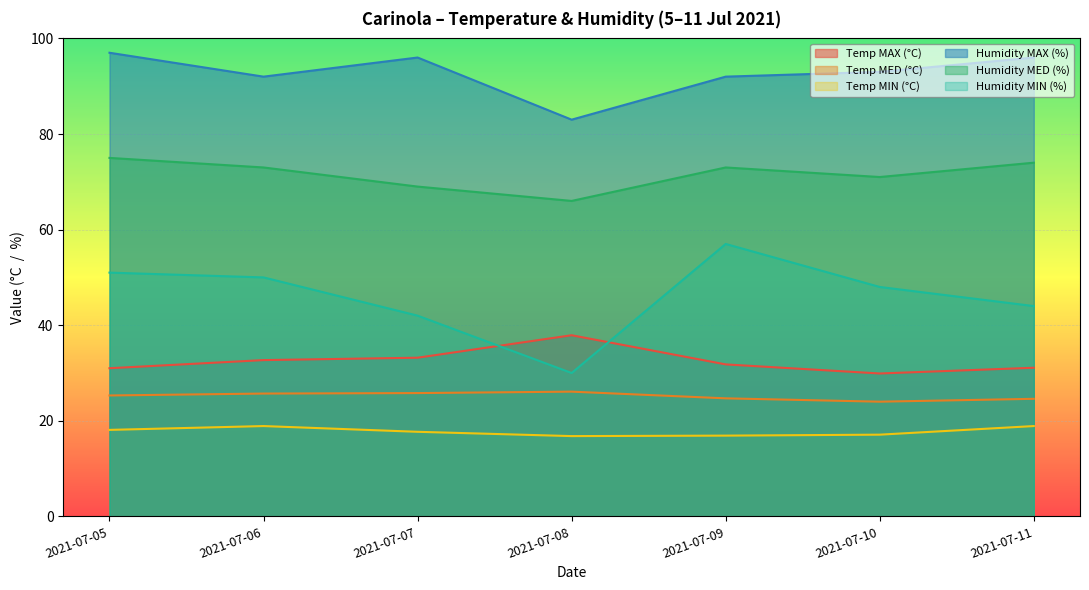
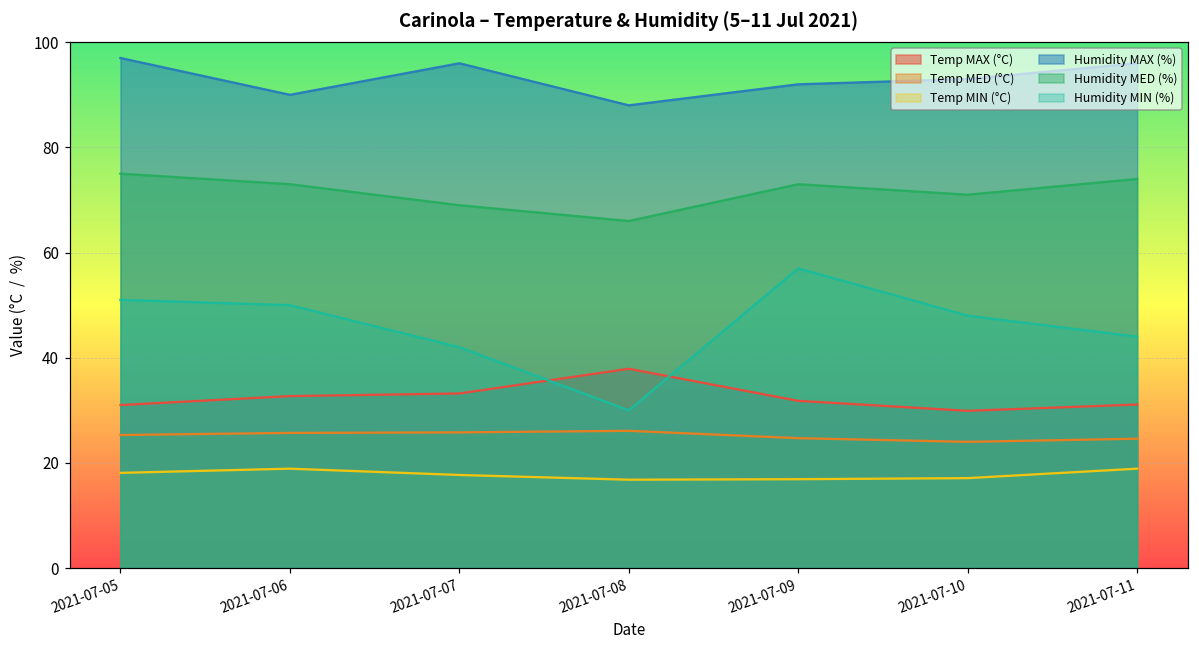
Humidity MAX (%), 2021-07-06: 92 -> 90
Humidity MAX (%), 2021-07-08: 83 -> 88
